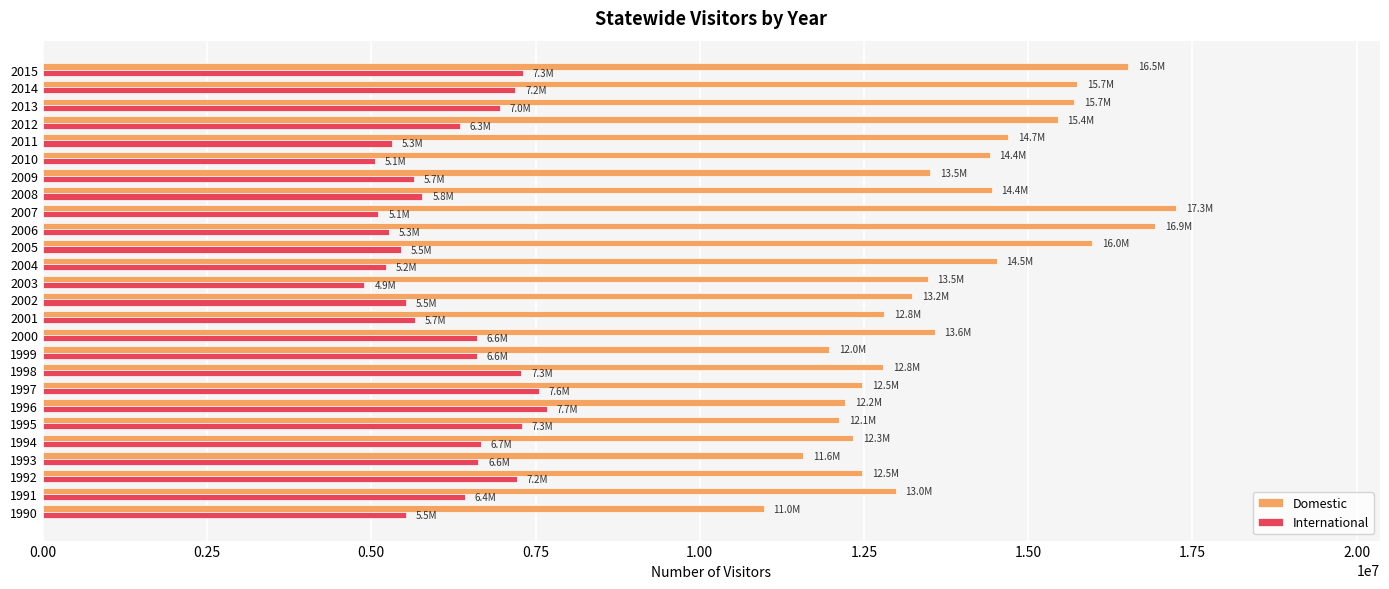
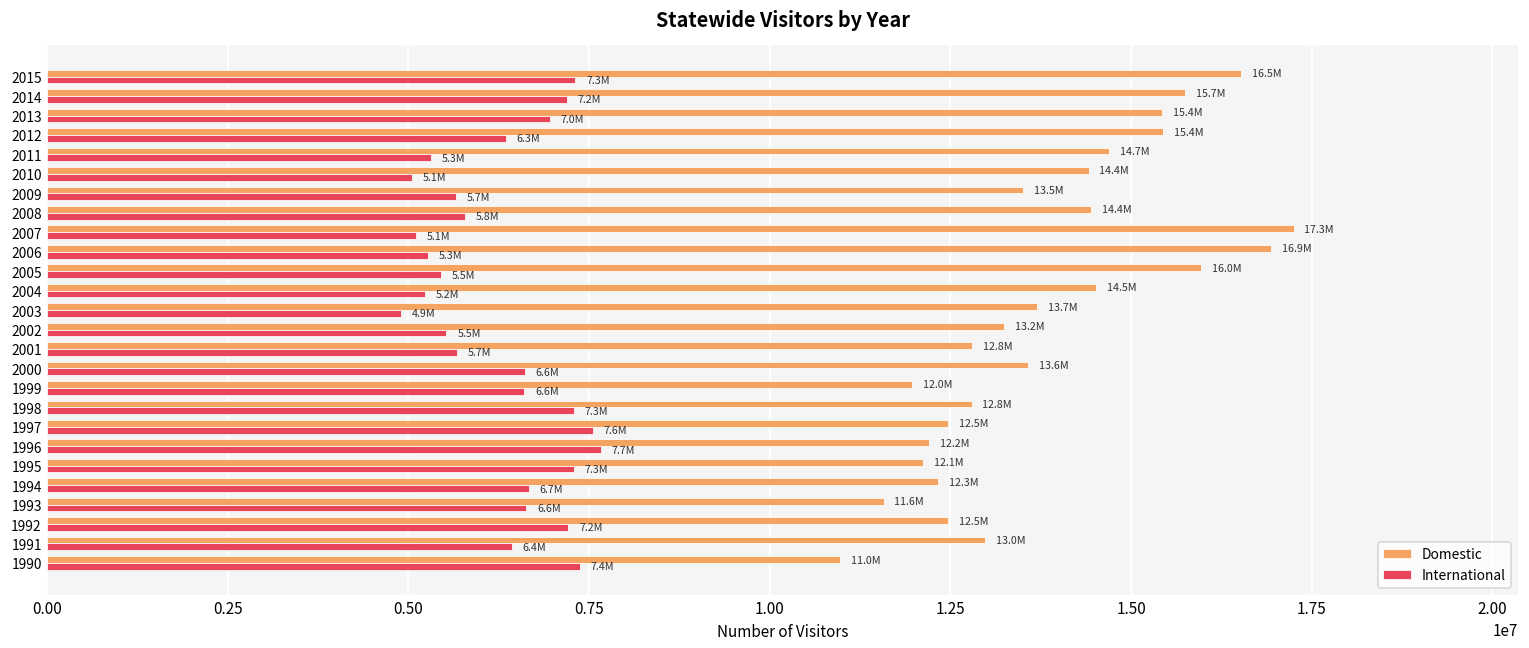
Domestic, 2013: 15.7M -> 15.4M
Domestic, 2003: 13.5M -> 13.7M
International, 1990: 5.5M -> 7.4M
